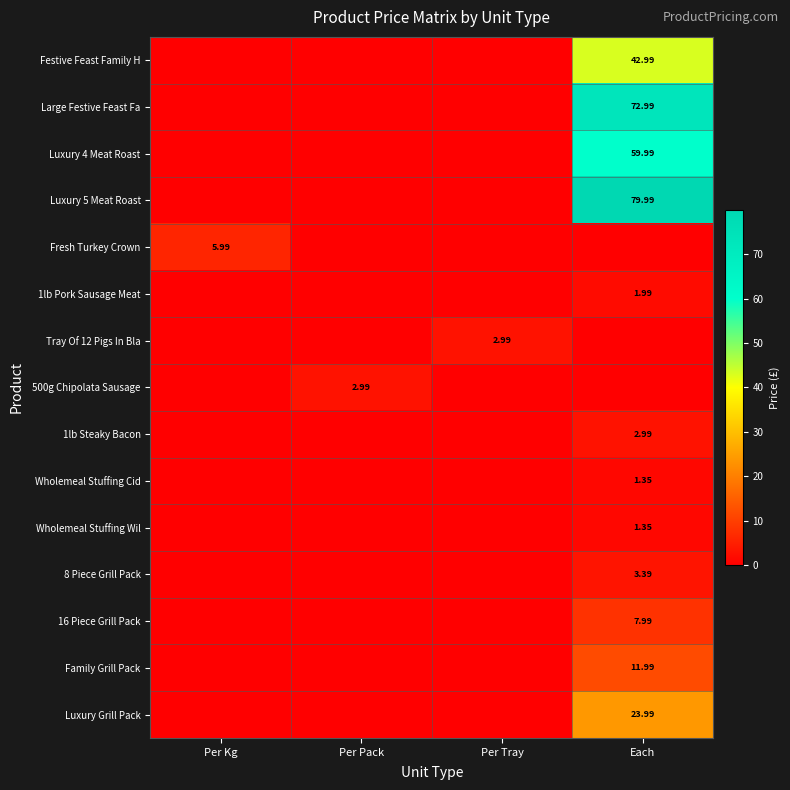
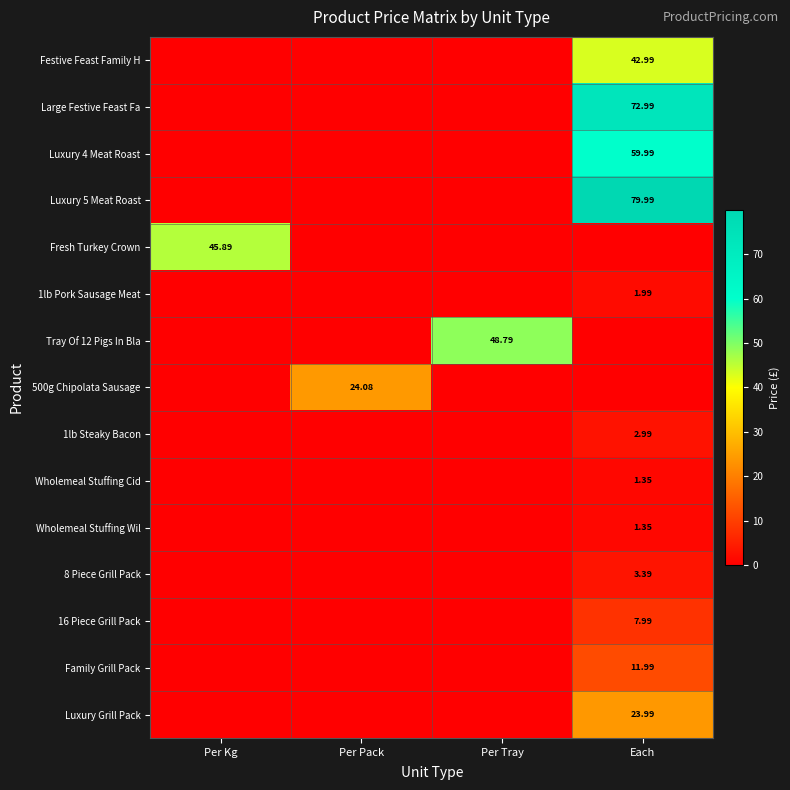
Fresh Turkey Crown, Per Kg: 5.99 -> 45.89
Tray Of 12 Pigs In Bla, Per Tray: 2.99 -> 48.79
500g Chipolata Sausage, Per Pack: 2.99 -> 24.08
